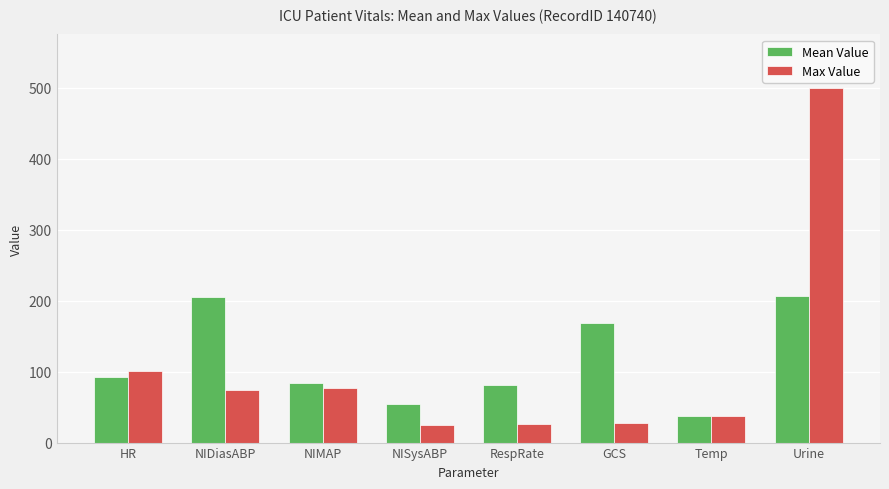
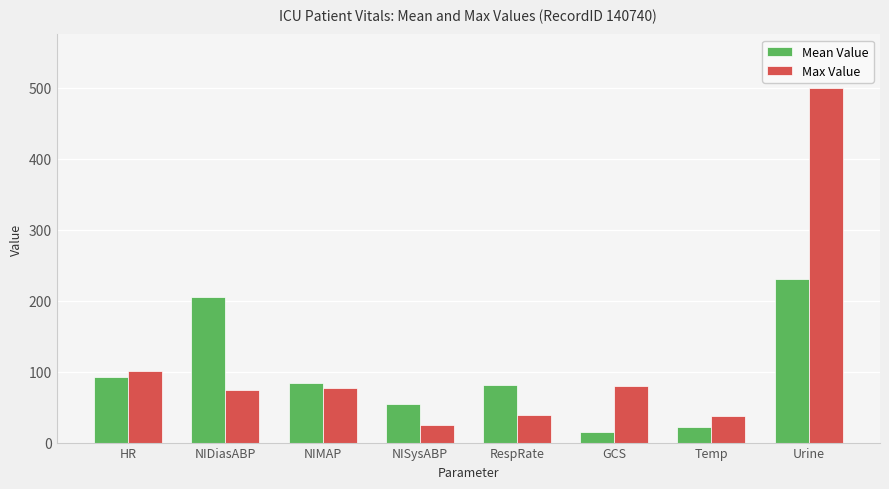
Max Value, RespRate: 30 -> 40
Mean Value, GCS: 170 -> 10
Max Value, GCS: 30 -> 80
Mean Value, Temp: 40 -> 20
Mean Value, Urine: 210 -> 230
